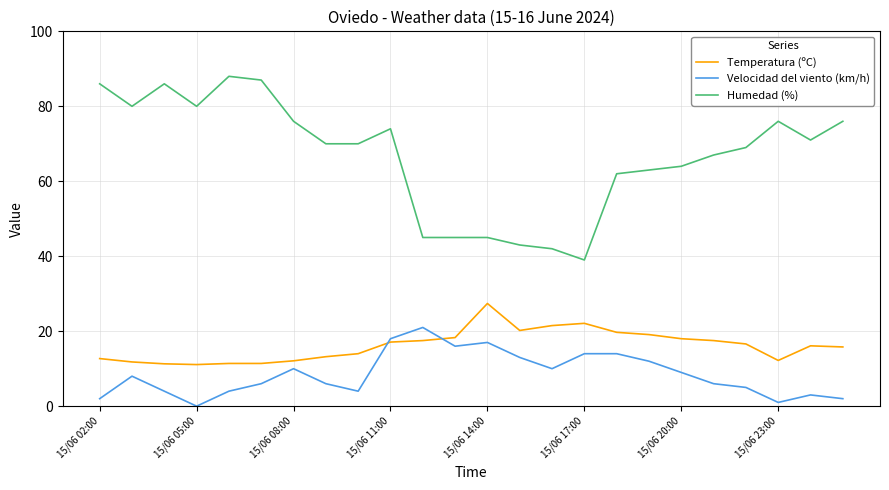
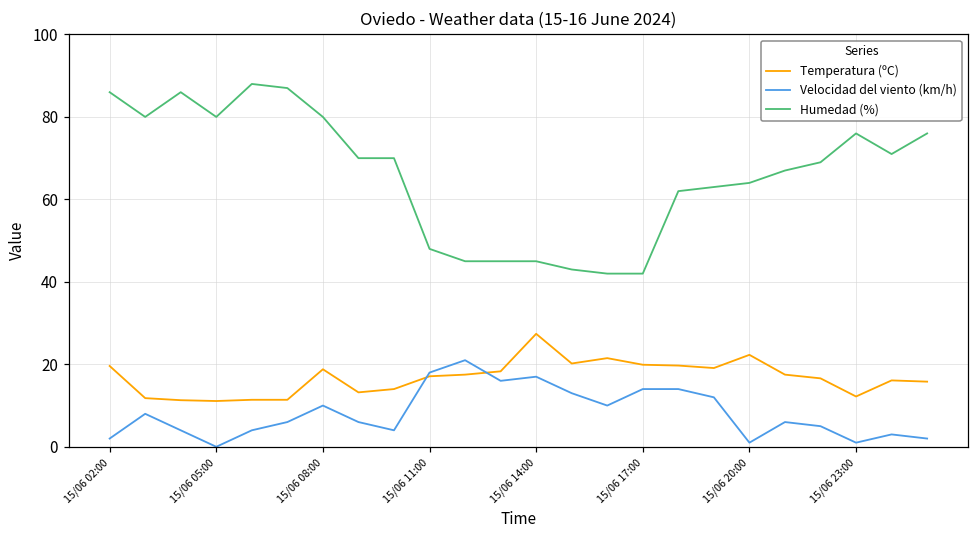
Temperatura (ºC), 15/06 02:00: 13 -> 20
Temperatura (ºC), 15/06 08:00: 12 -> 19
Humedad (%), 15/06 08:00: 76 -> 80
Humedad (%), 15/06 11:00: 74 -> 48
Temperatura (ºC), 15/06 17:00: 22 -> 20
Humedad (%), 15/06 17:00: 39 -> 42
Temperatura (ºC), 15/06 20:00: 18 -> 22
Velocidad del viento (km/h), 15/06 20:00: 9 -> 1
